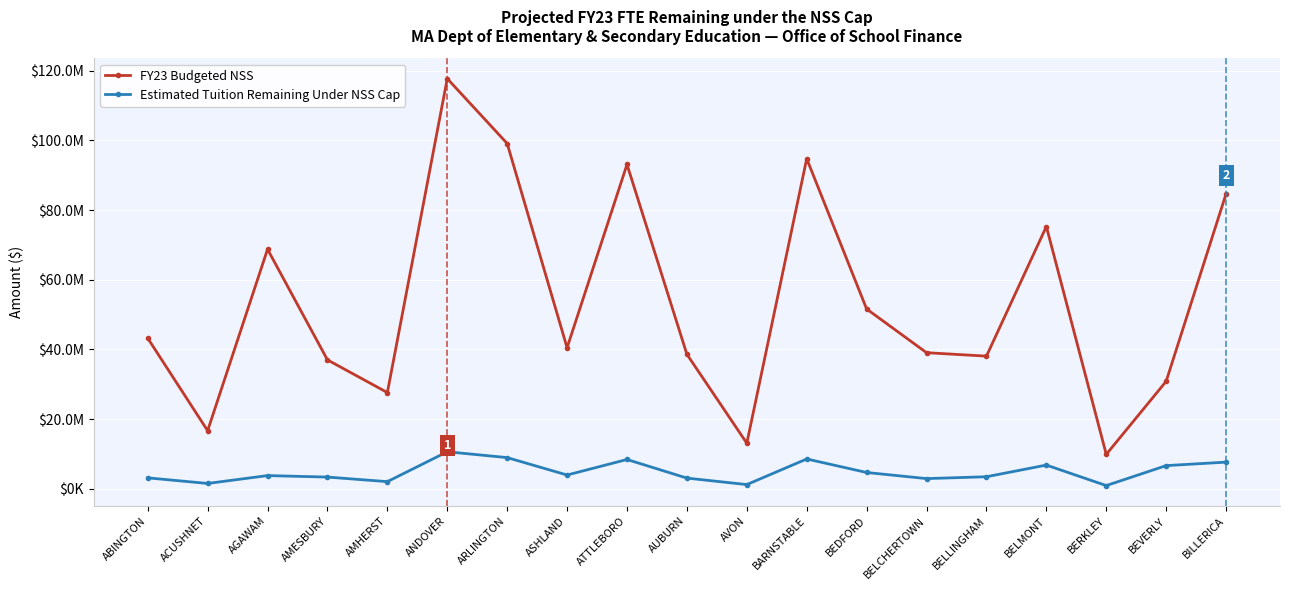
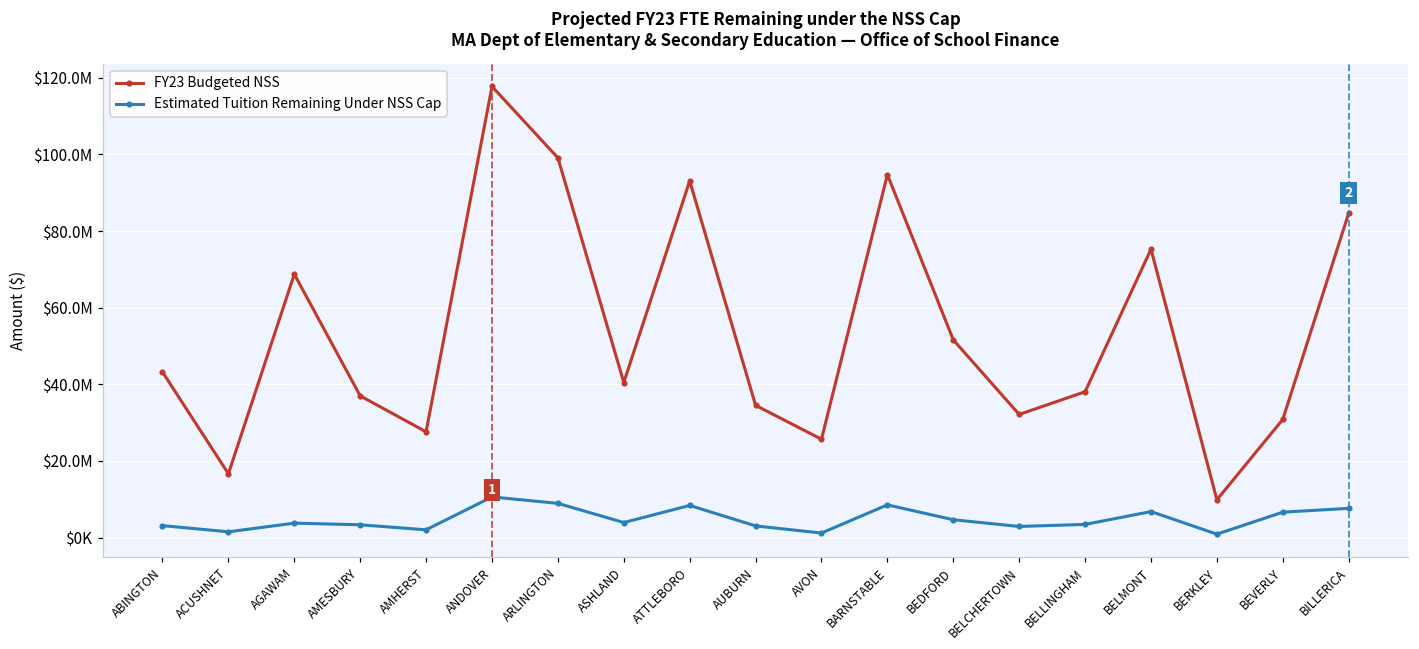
FY23 Budgeted NSS, AUBURN: $39000000 -> $35000000
FY23 Budgeted NSS, AVON: $13000000 -> $26000000
FY23 Budgeted NSS, BELCHERTOWN: $39000000 -> $32000000
